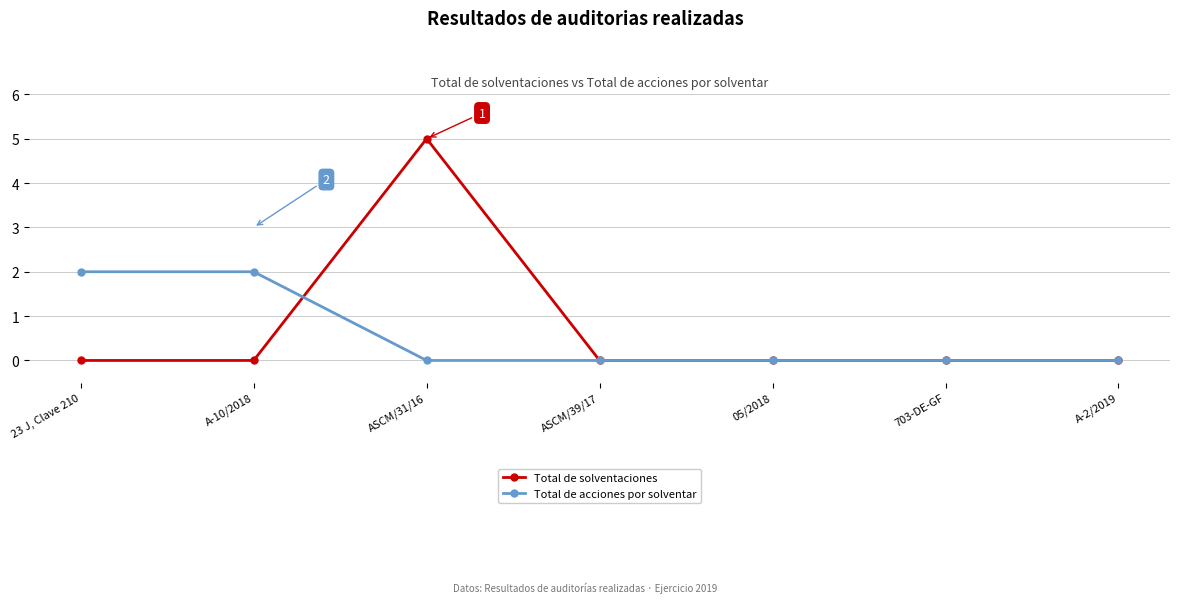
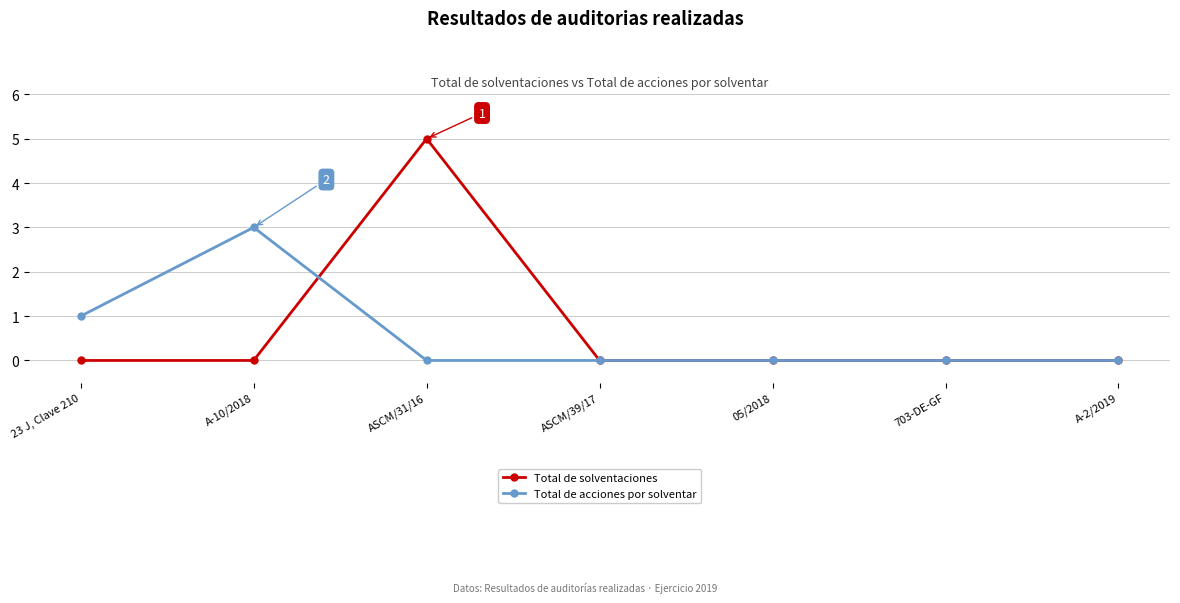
Total de acciones por solventar, 23 J, Clave 210: 2 -> 1
Total de acciones por solventar, A-10/2018: 2 -> 3
